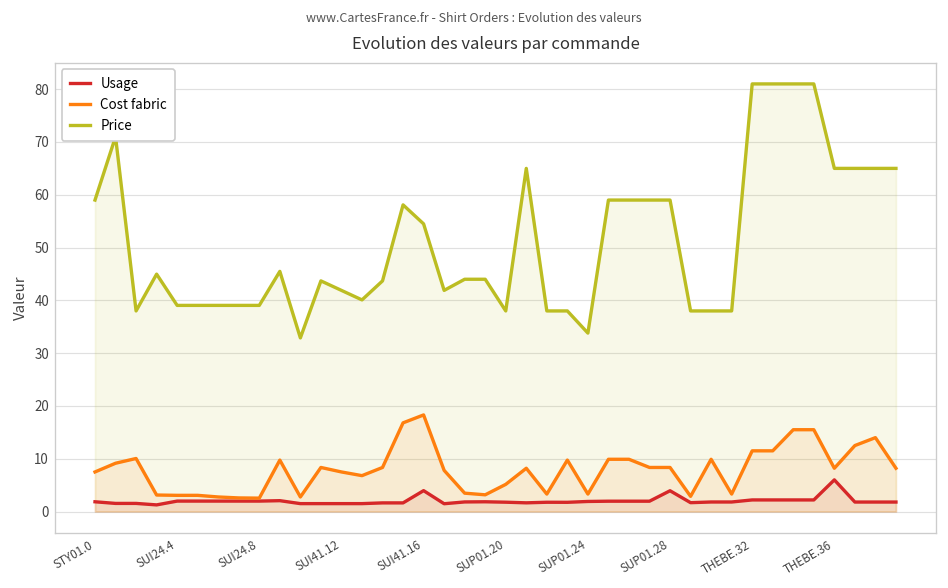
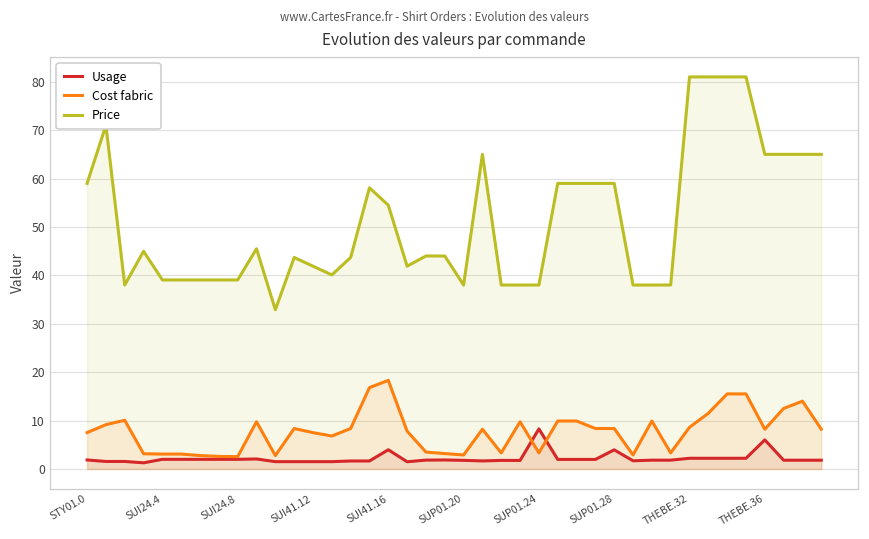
Cost fabric, SUP01.20: 5 -> 3
Usage, SUP01.24: 2 -> 8
Price, SUP01.24: 34 -> 38
Cost fabric, THEBE.32: 12 -> 9
